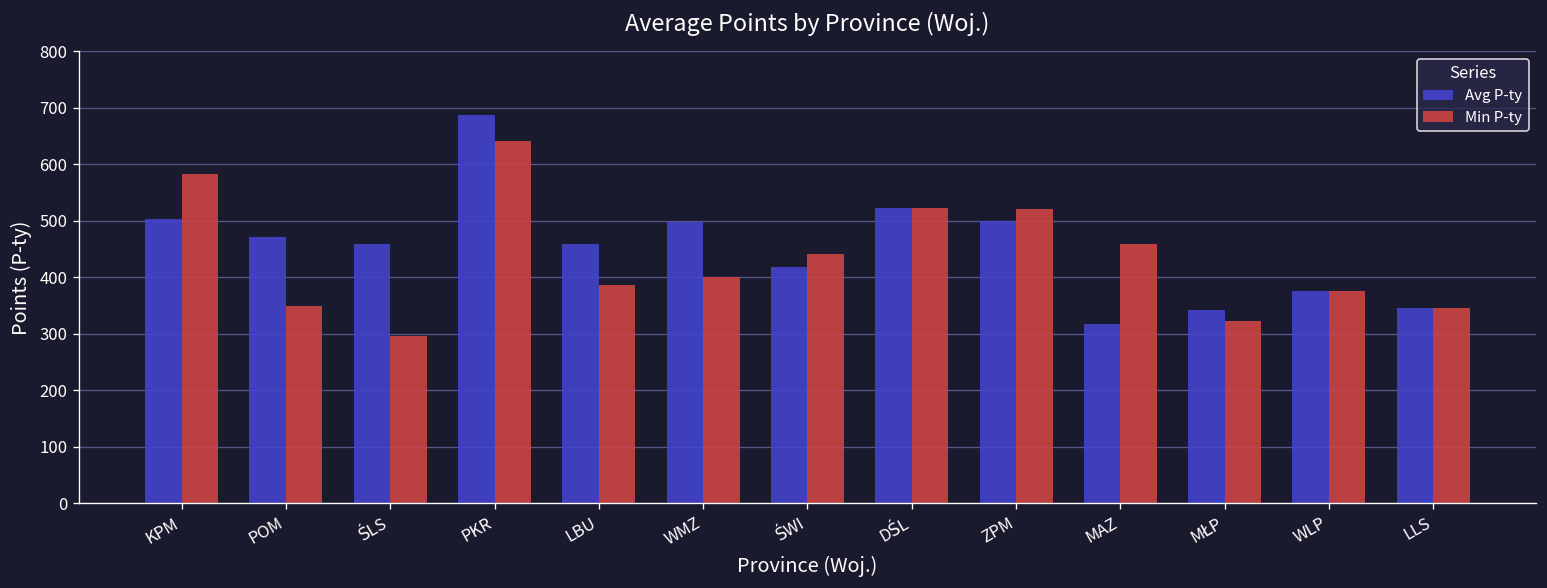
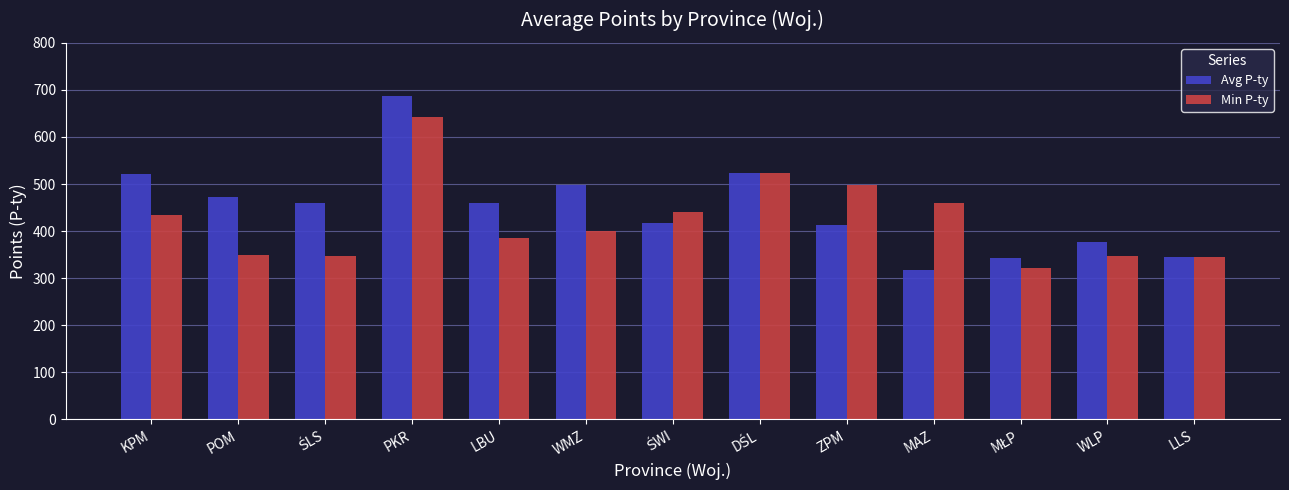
Avg P-ty, KPM: 500 -> 520
Min P-ty, KPM: 580 -> 440
Min P-ty, ŚLS: 300 -> 350
Avg P-ty, ZPM: 500 -> 410
Min P-ty, ZPM: 520 -> 500
Min P-ty, WLP: 380 -> 350
